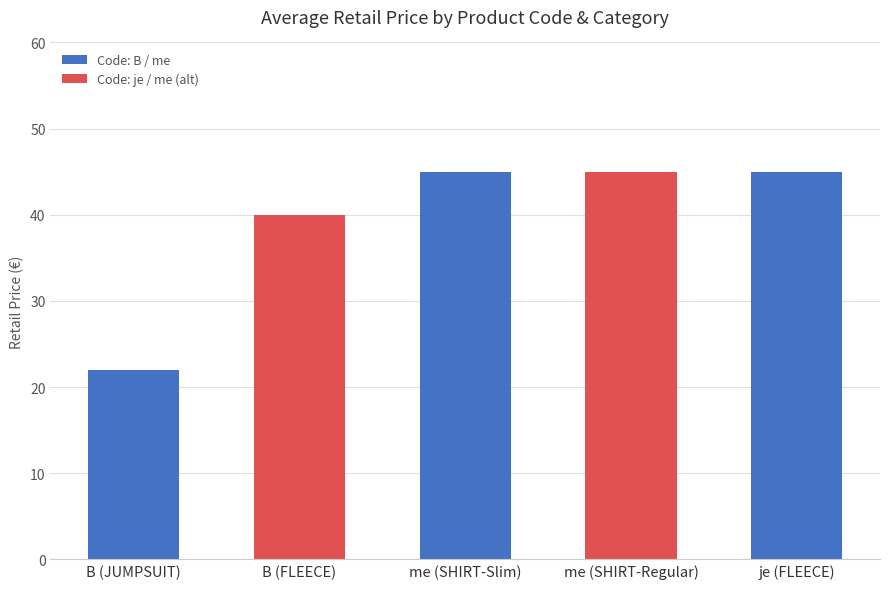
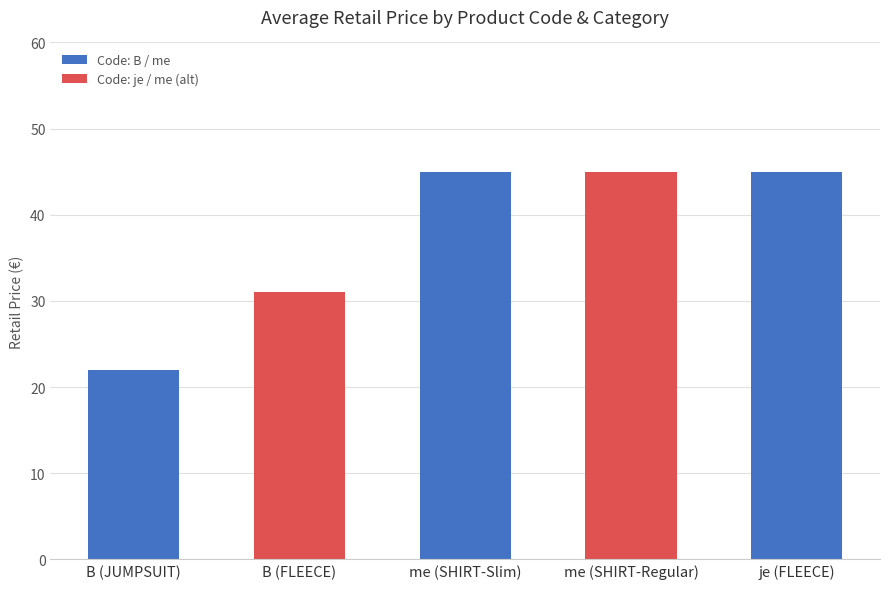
B (FLEECE): 40 -> 31
